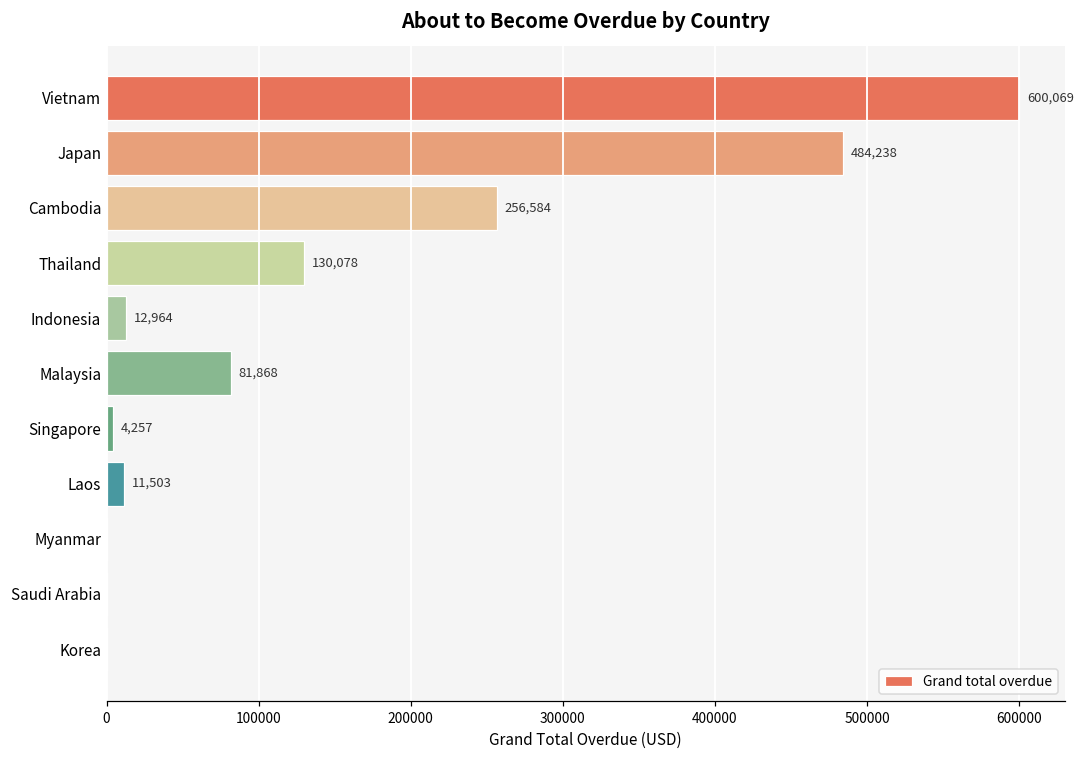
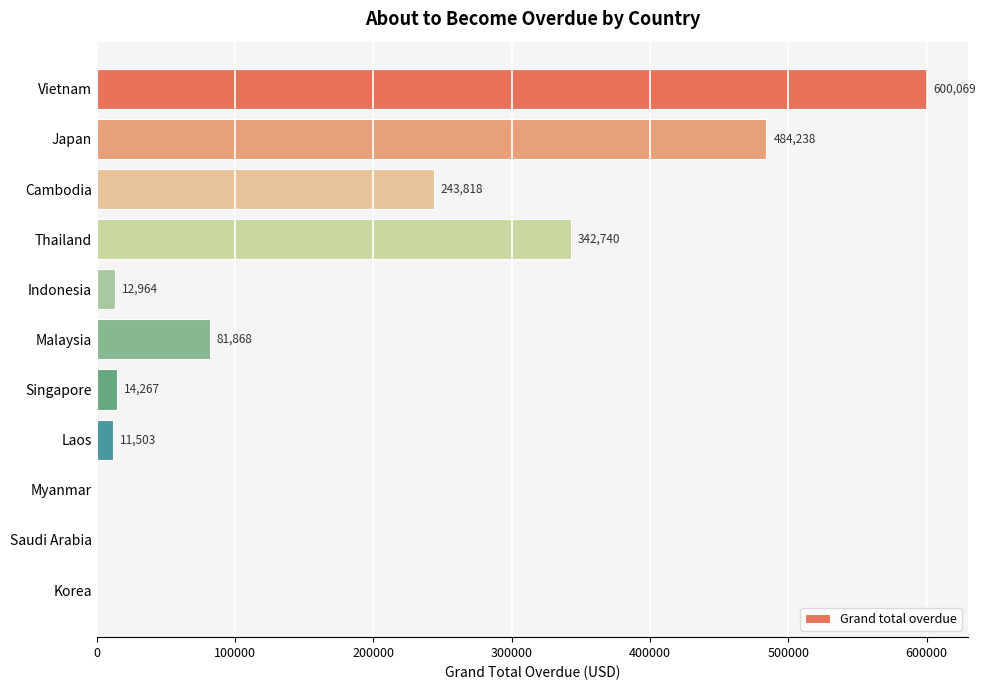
Cambodia: 256,584 -> 243,818
Thailand: 130,078 -> 342,740
Singapore: 4,257 -> 14,267
